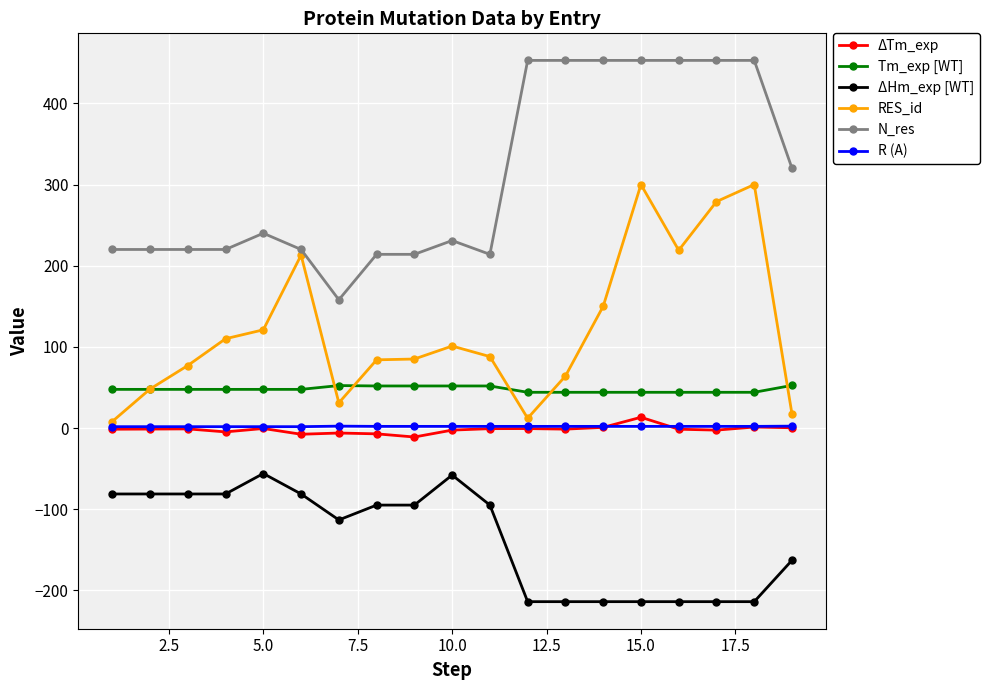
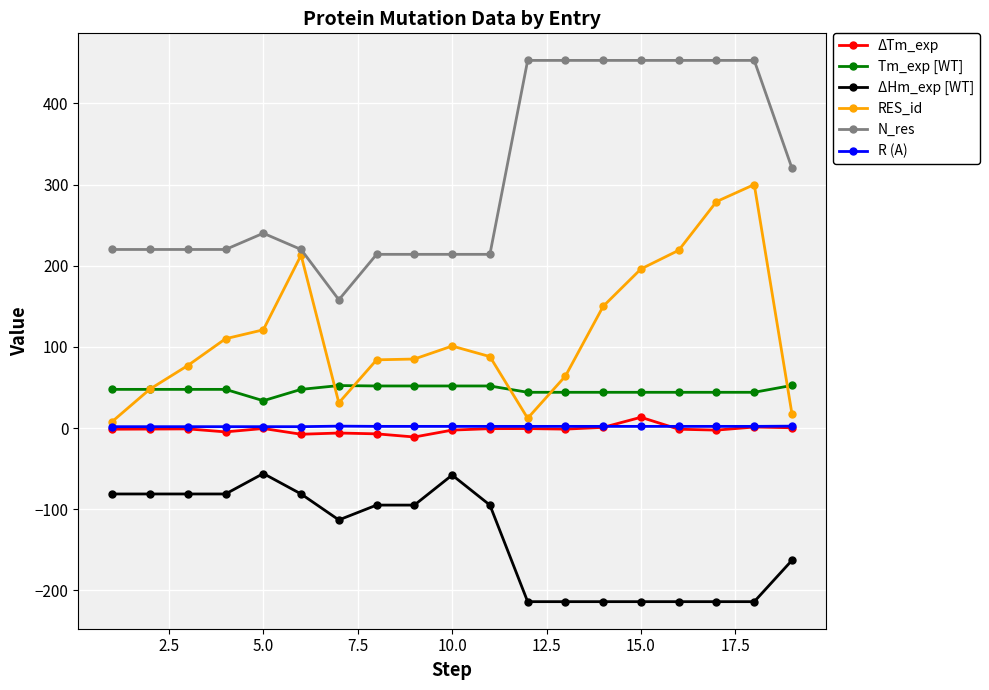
Tm_exp [WT], 5.0: 50 -> 30
N_res, 10.0: 230 -> 210
RES_id, 15.0: 300 -> 200
